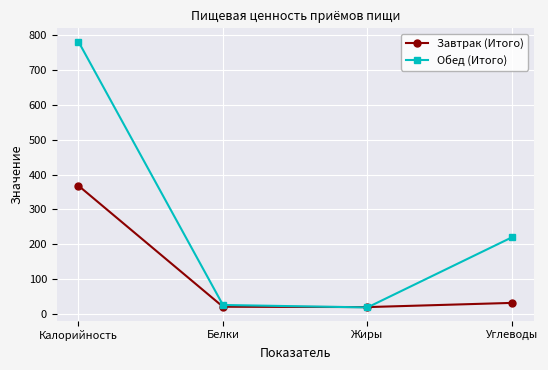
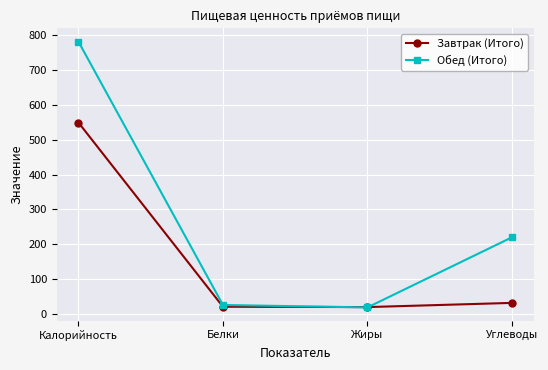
Завтрак (Итого), Калорийность: 370 -> 550
